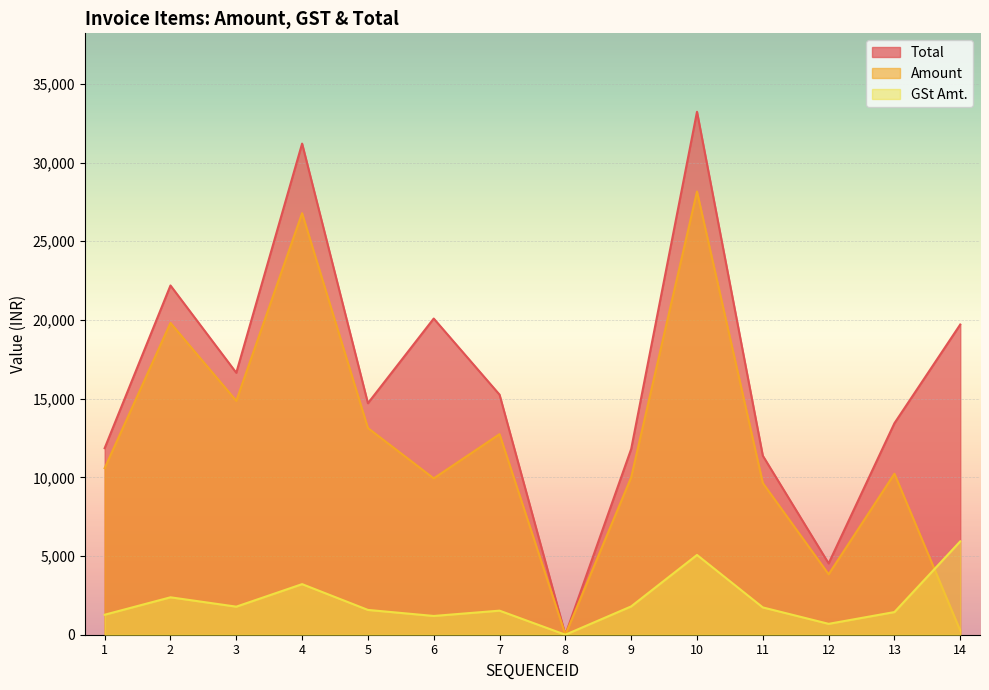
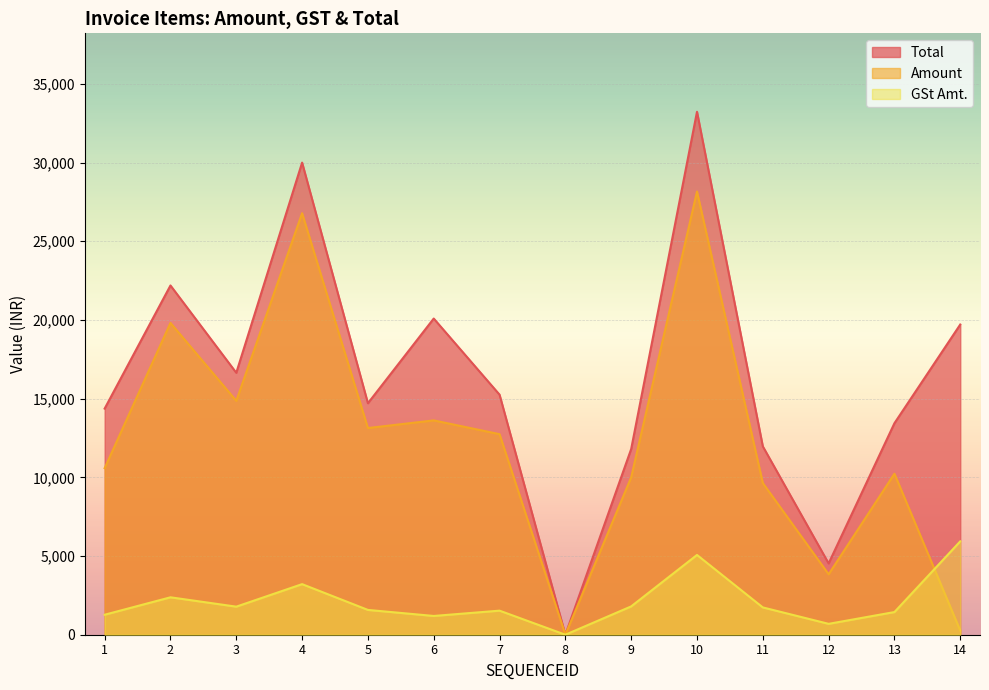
Total, 1: 11,900 -> 14,400
Total, 4: 31,200 -> 30,000
Amount, 6: 9,900 -> 13,600
Total, 11: 11,400 -> 12,000
